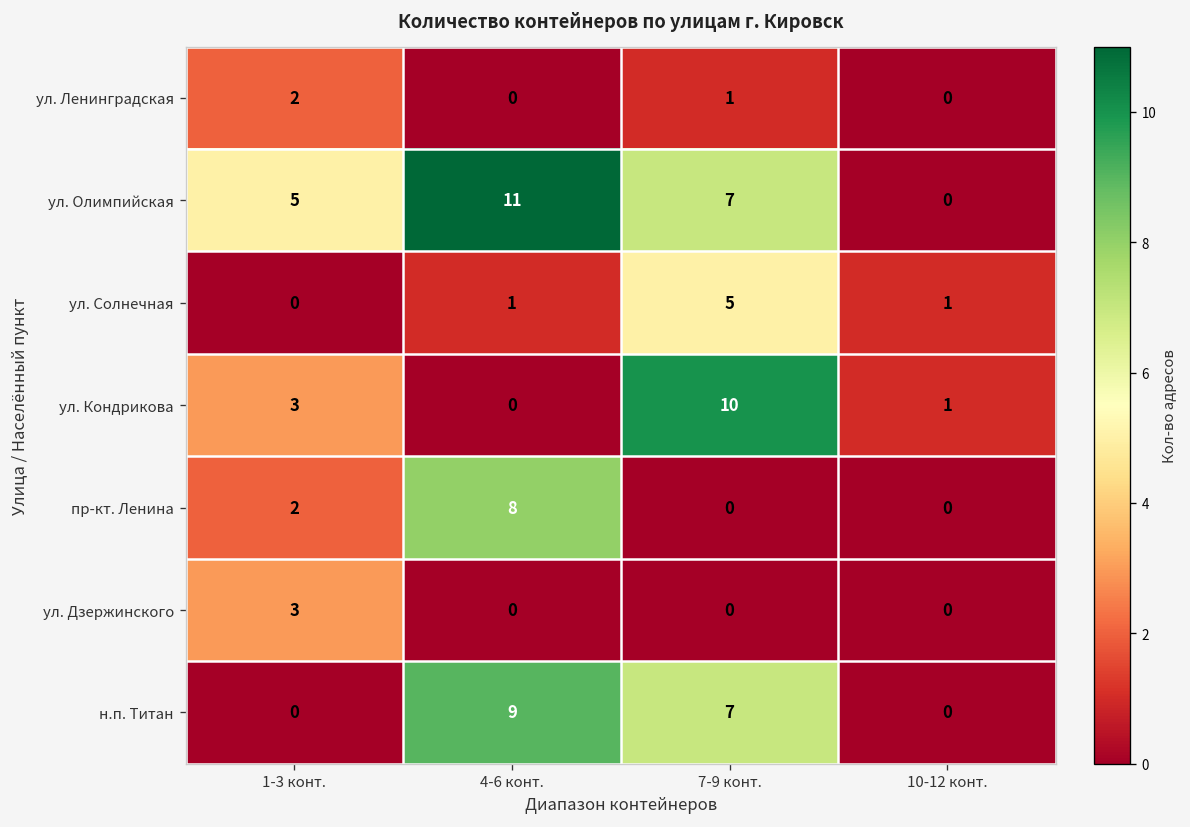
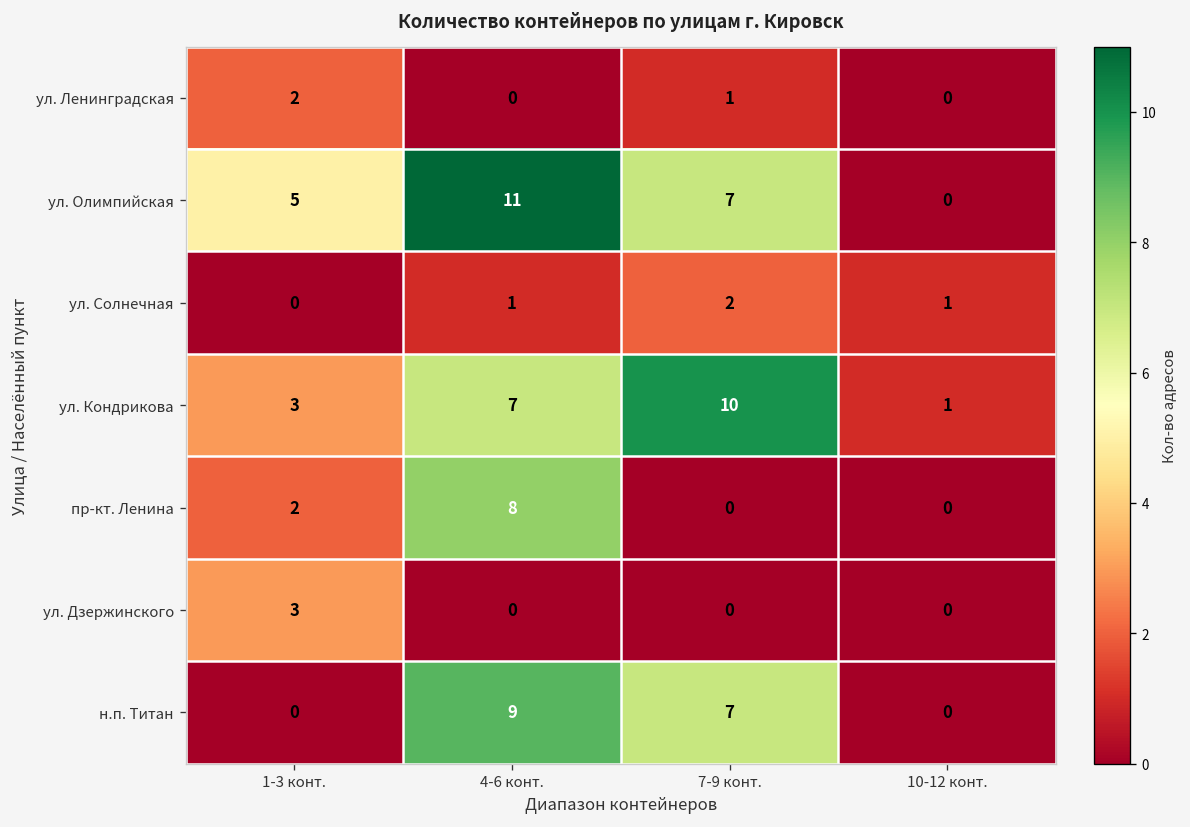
ул. Солнечная, 7-9 конт.: 5 -> 2
ул. Кондрикова, 4-6 конт.: 0 -> 7
